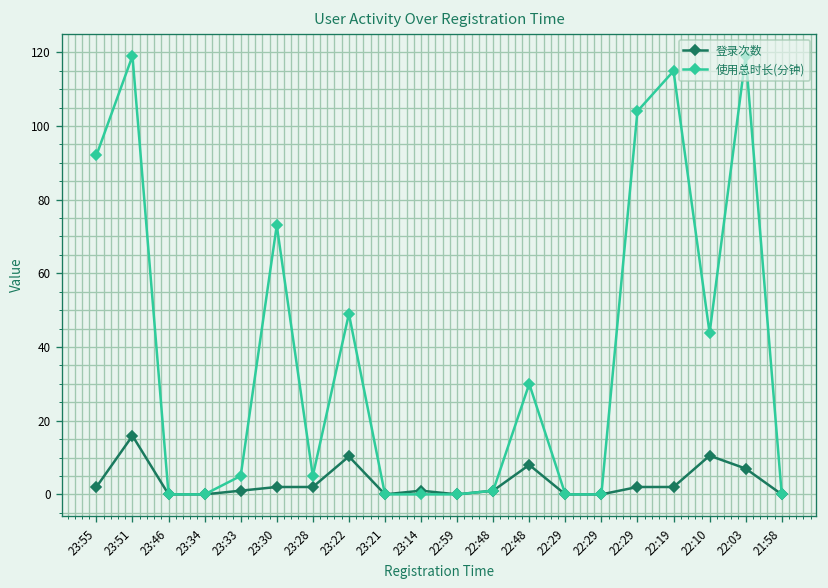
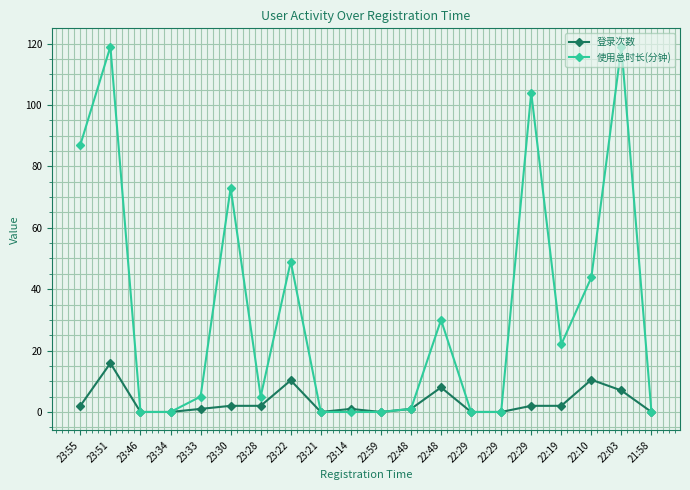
使用总时长(分钟), 23:55: 92 -> 87
使用总时长(分钟), 22:19: 115 -> 22
